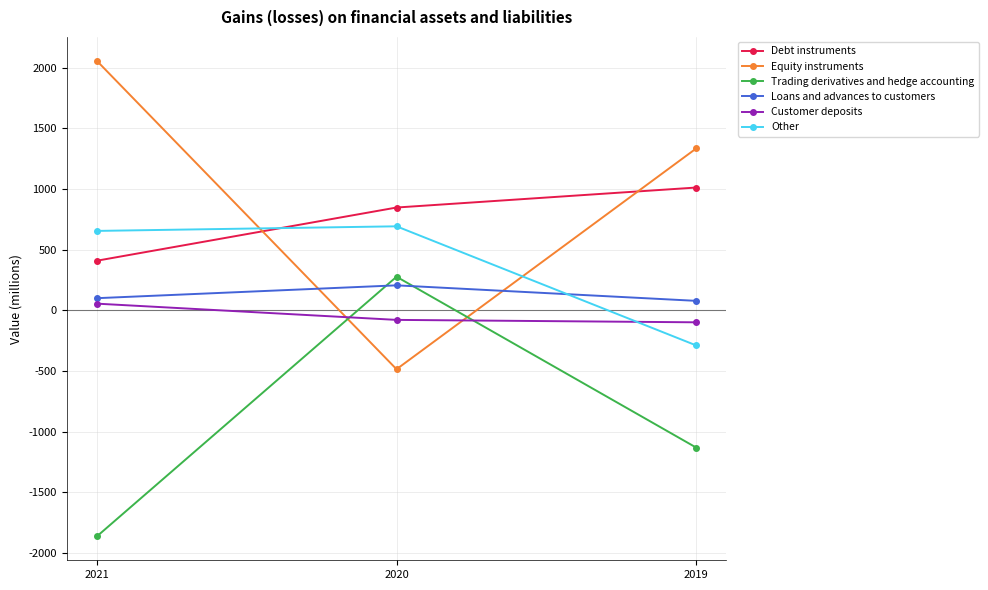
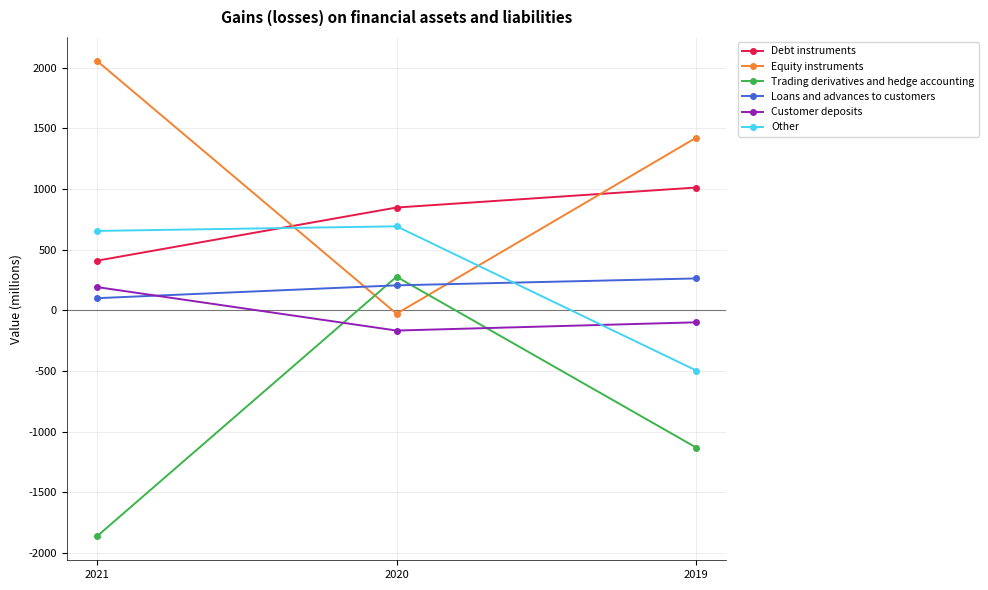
Customer deposits, 2021: 60 -> 190
Equity instruments, 2020: -490 -> -30
Customer deposits, 2020: -80 -> -170
Equity instruments, 2019: 1340 -> 1430
Loans and advances to customers, 2019: 80 -> 260
Other, 2019: -290 -> -500
